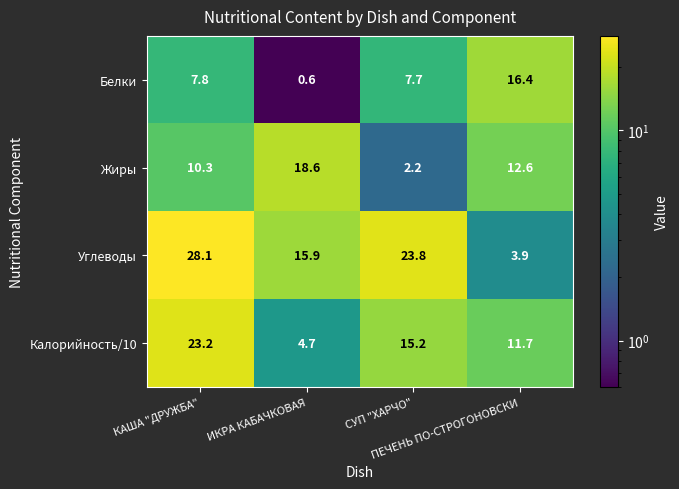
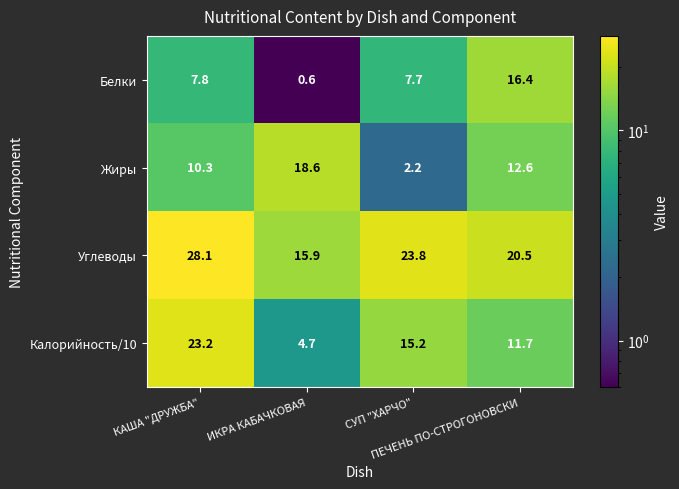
Углеводы, ПЕЧЕНЬ ПО-СТРОГОНОВСКИ: 3.9 -> 20.5
